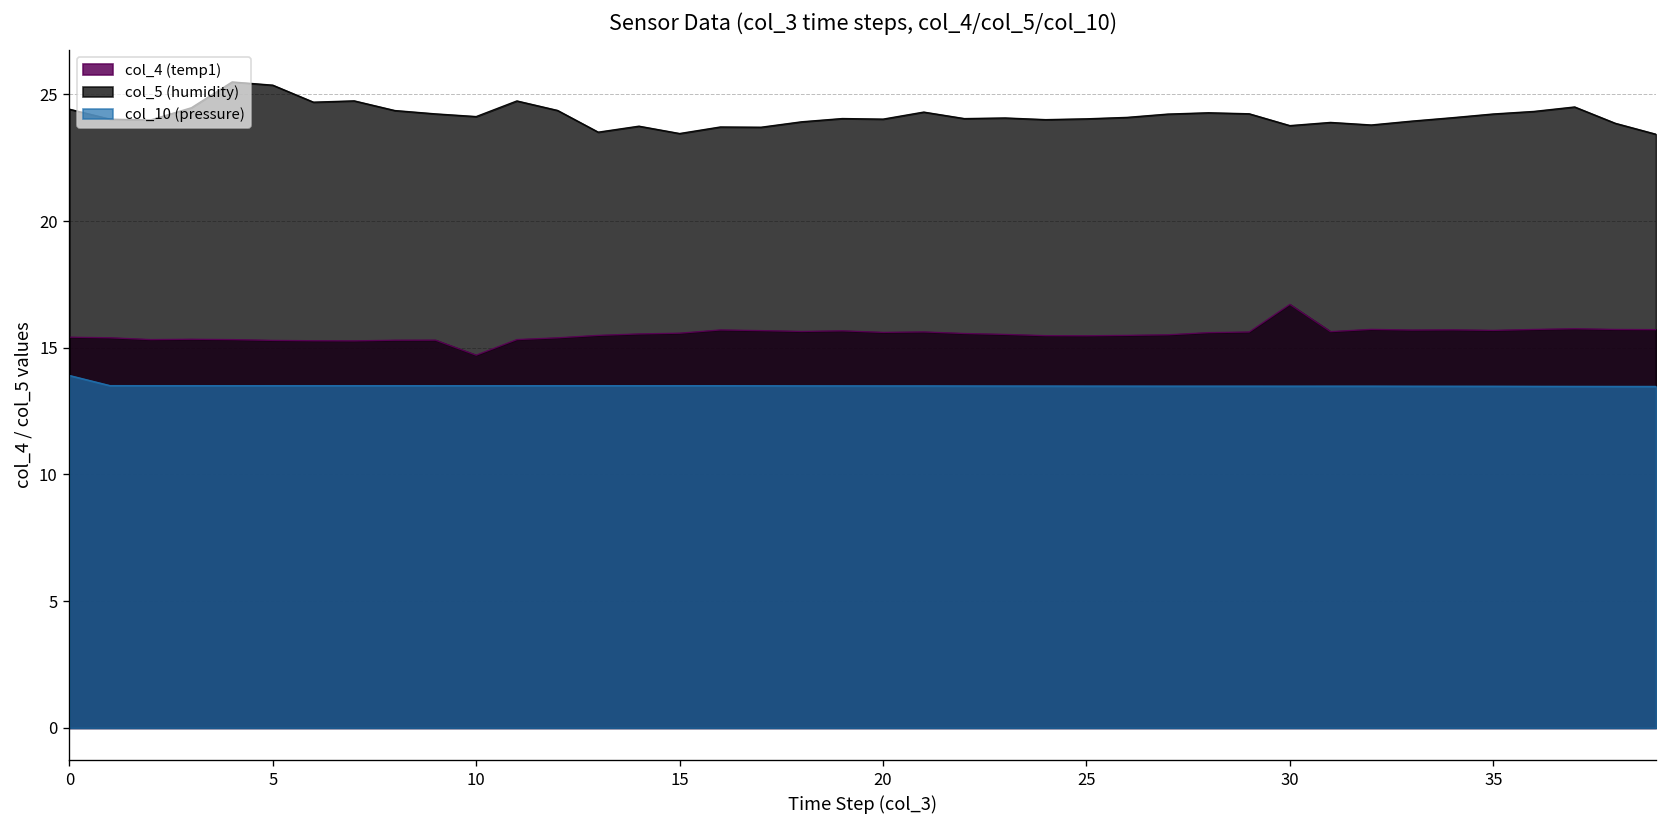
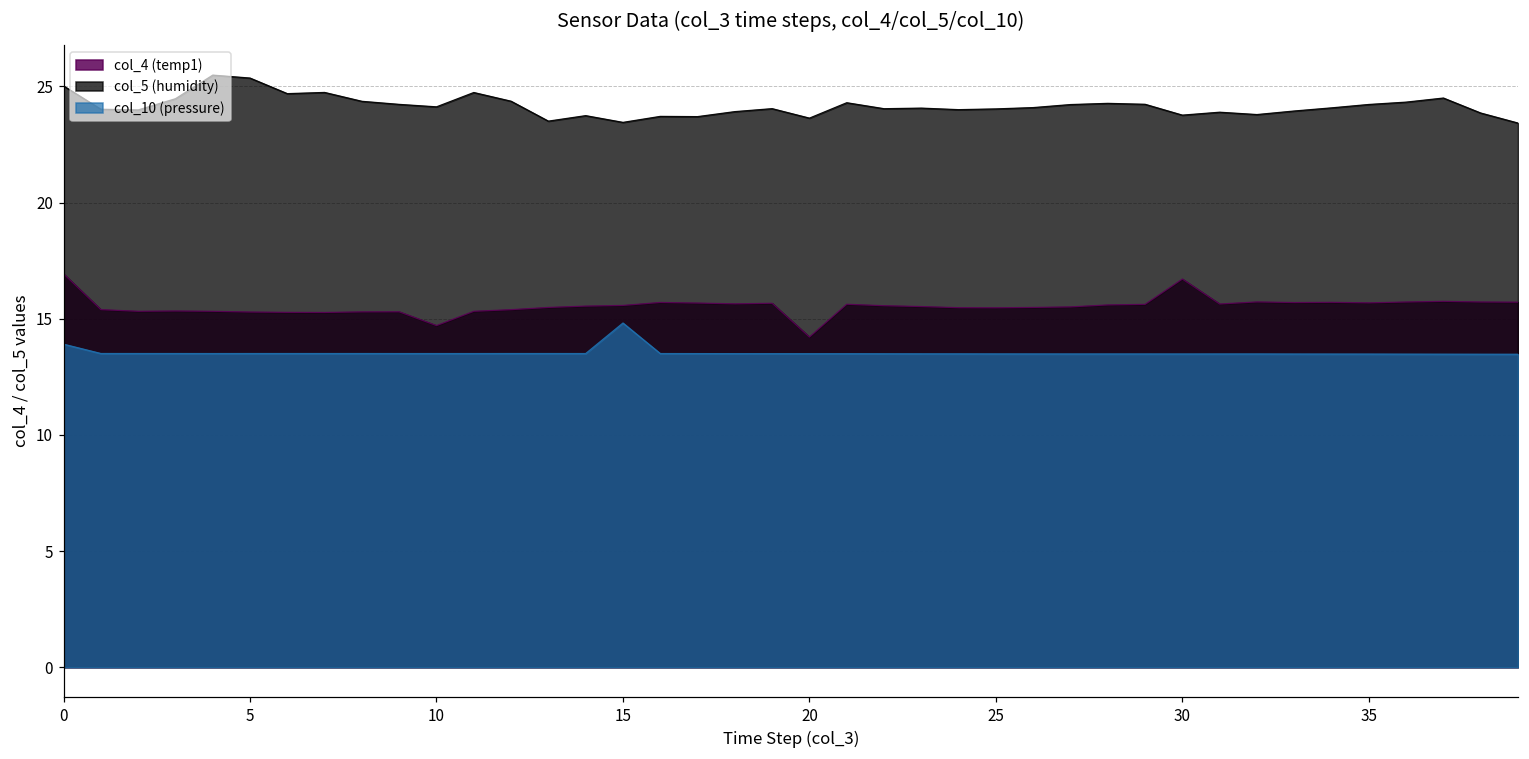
col_4 (temp1), 0: 15.4 -> 16.9
col_5 (humidity), 0: 24.4 -> 25.0
col_10 (pressure), 15: 13.5 -> 14.8
col_4 (temp1), 20: 15.6 -> 14.2
col_5 (humidity), 20: 24.0 -> 23.6
